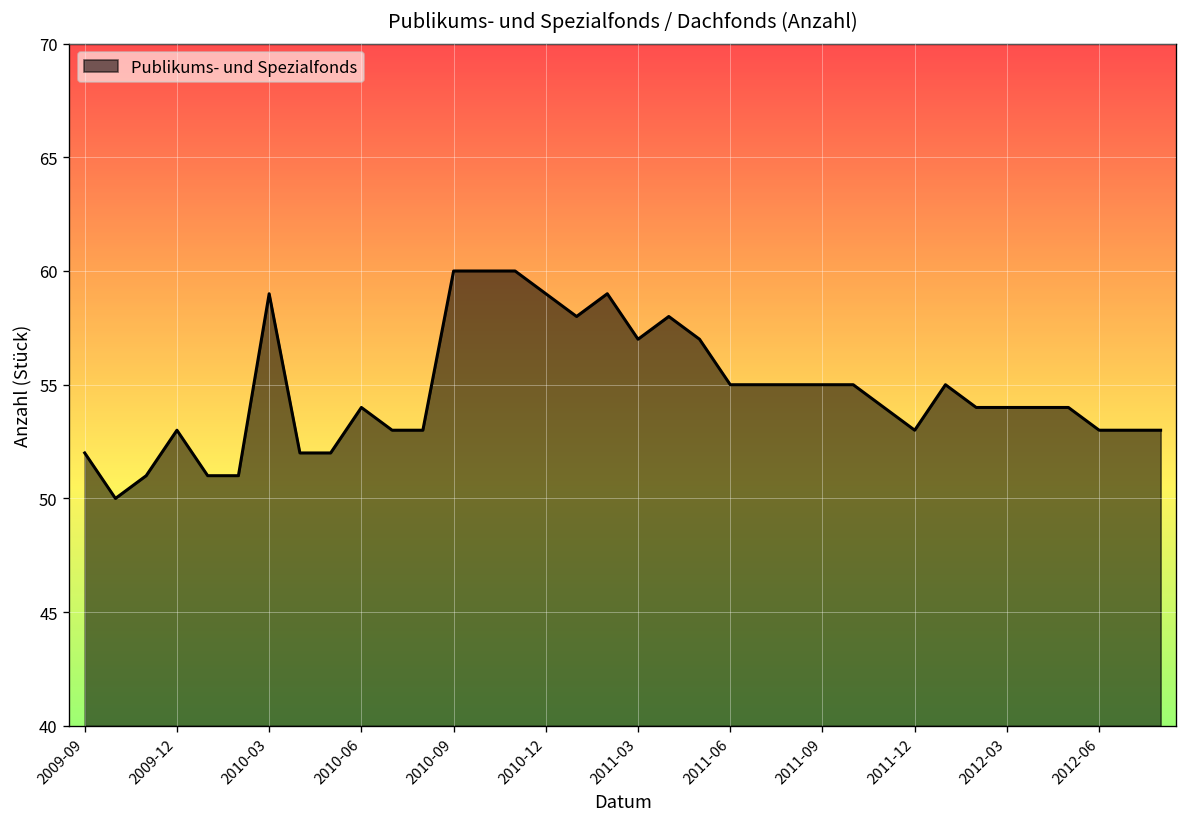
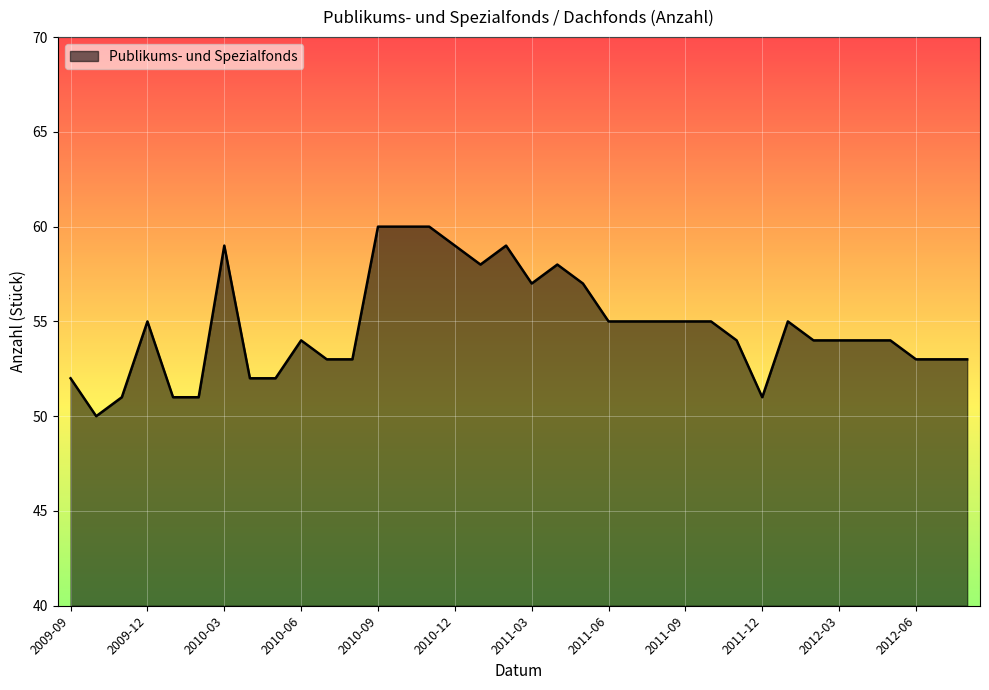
2009-12: 53 -> 55
2011-12: 53 -> 51
